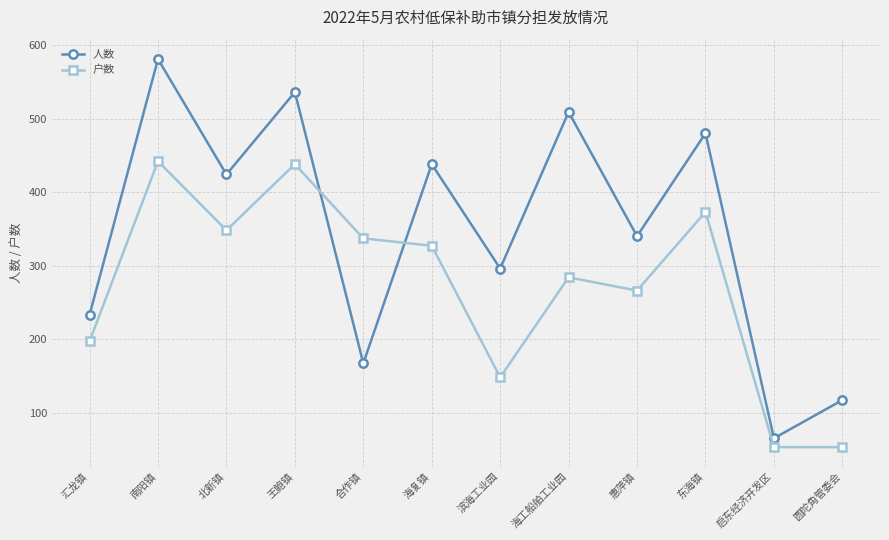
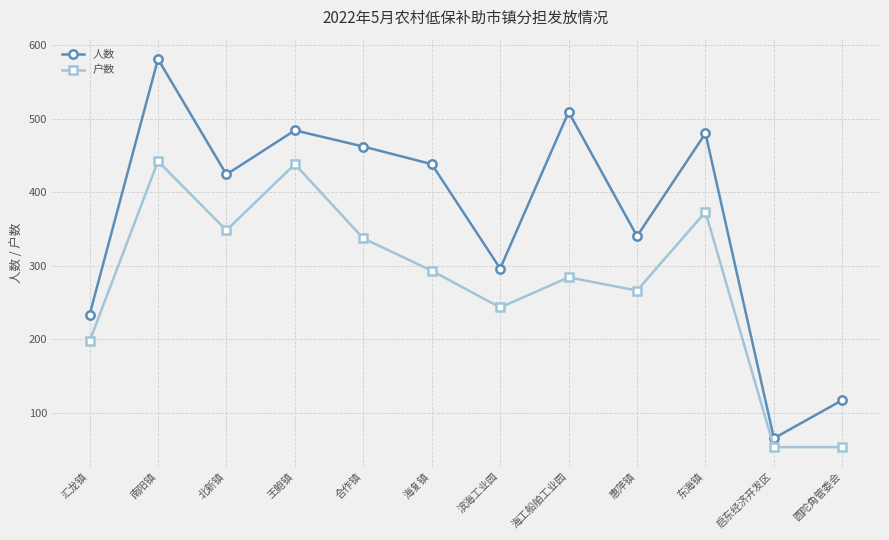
人数, 王鲍镇: 540 -> 480
人数, 合作镇: 170 -> 460
户数, 海复镇: 330 -> 290
户数, 滨海工业园: 150 -> 240
